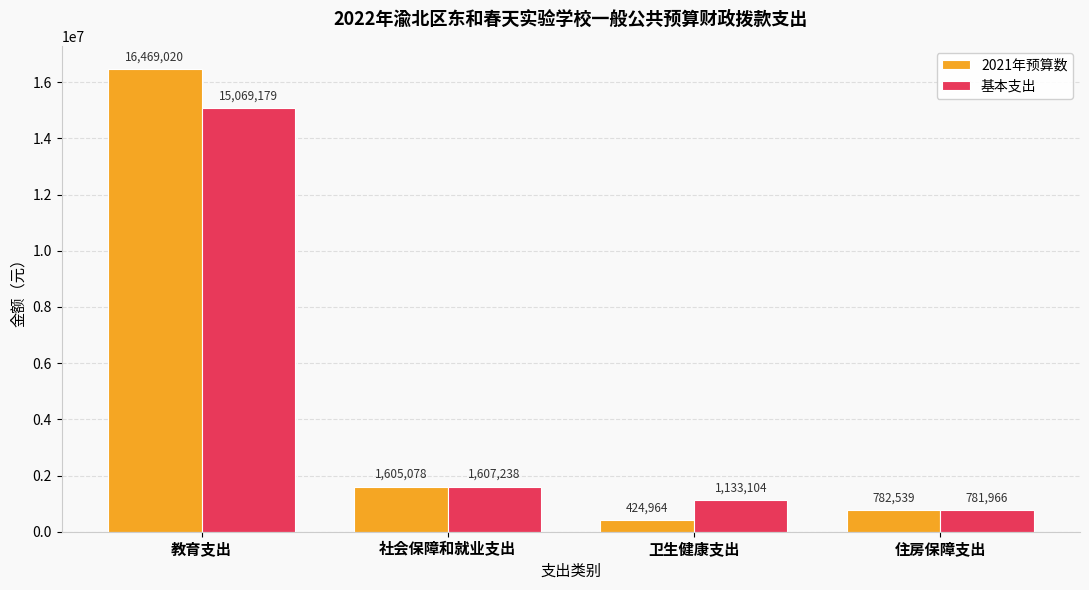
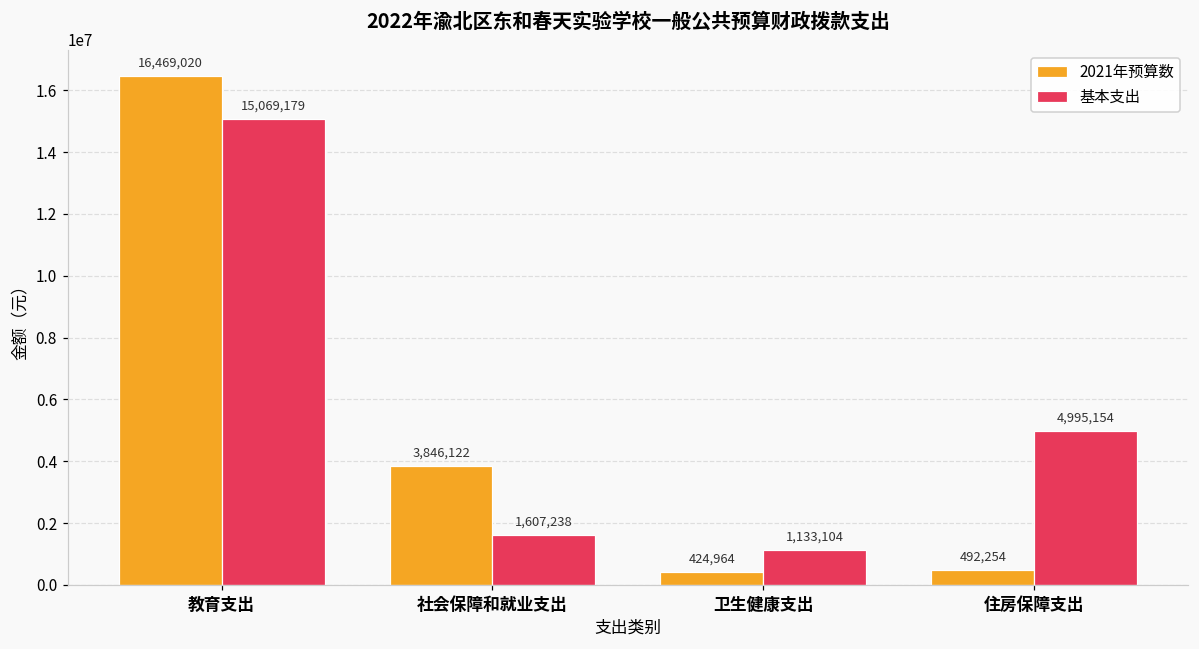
2021年预算数, 社会保障和就业支出: 1,605,078 -> 3,846,122
2021年预算数, 住房保障支出: 782,539 -> 492,254
基本支出, 住房保障支出: 781,966 -> 4,995,154
